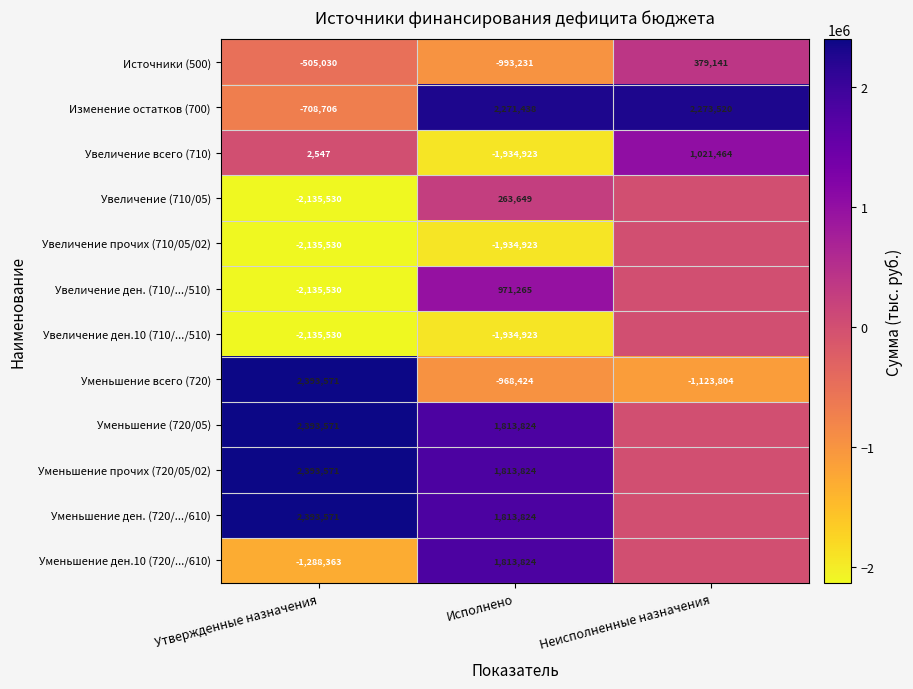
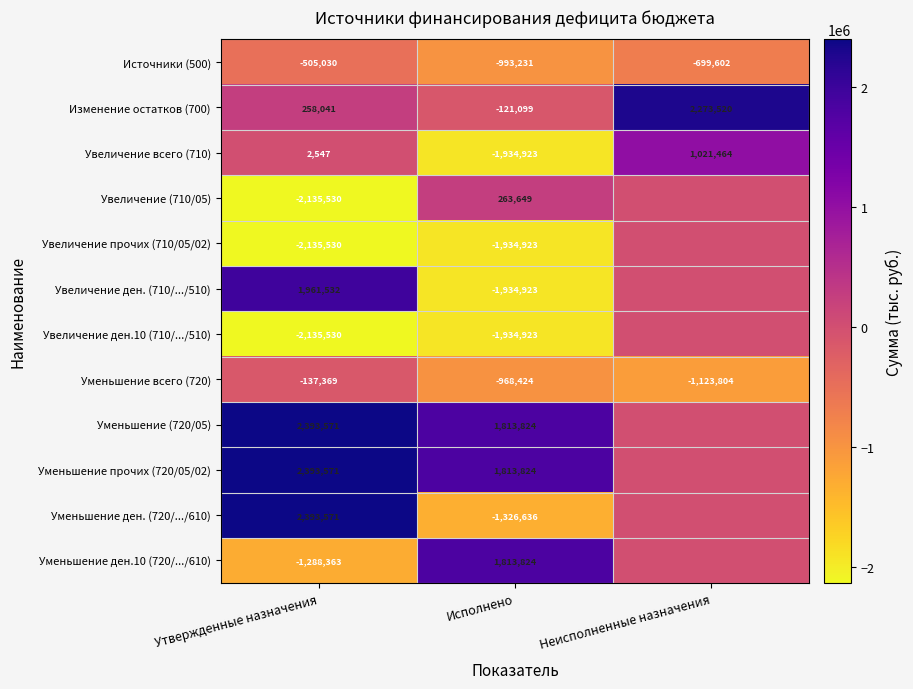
Источники (500), Неисполненные назначения: 379,141 -> -699,602
Изменение остатков (700), Утвержденные назначения: -708,706 -> 258,041
Изменение остатков (700), Исполнено: 2,271,438 -> -121,099
Увеличение ден. (710/.../510), Утвержденные назначения: -2,135,530 -> 1,961,532
Увеличение ден. (710/.../510), Исполнено: 971,265 -> -1,934,923
Уменьшение всего (720), Утвержденные назначения: 2,393,571 -> -137,369
Уменьшение ден. (720/.../610), Исполнено: 1,813,824 -> -1,326,636
